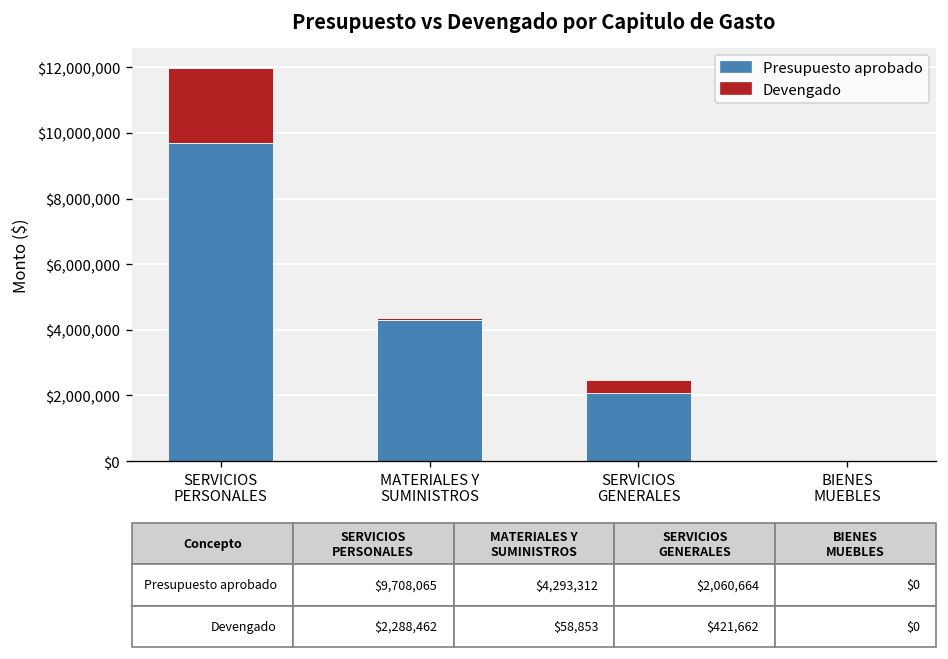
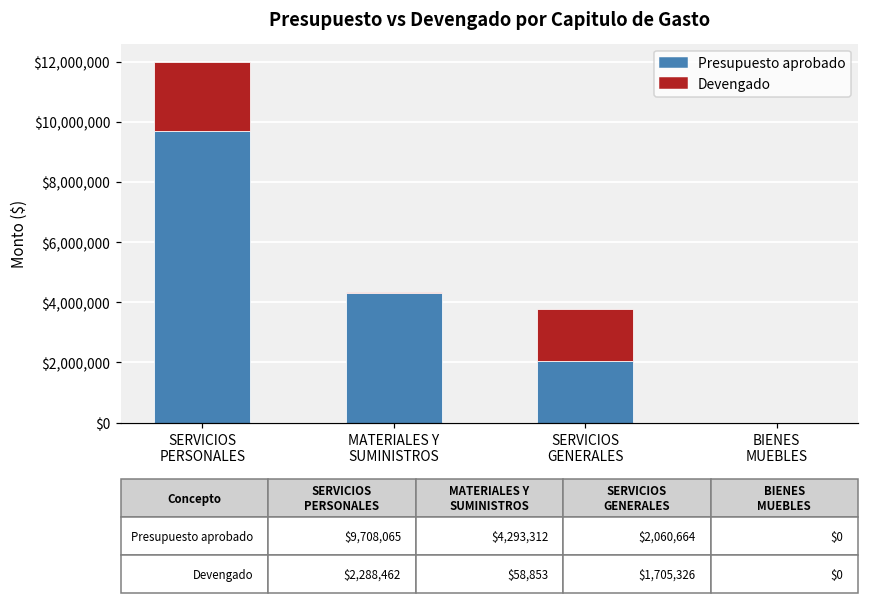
Devengado, SERVICIOS GENERALES: $421,662 -> $1,705,326
